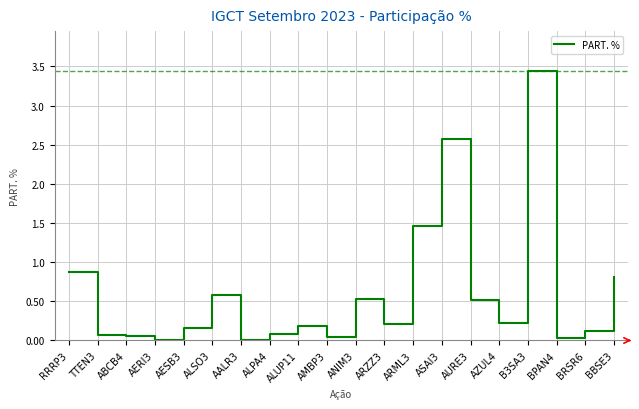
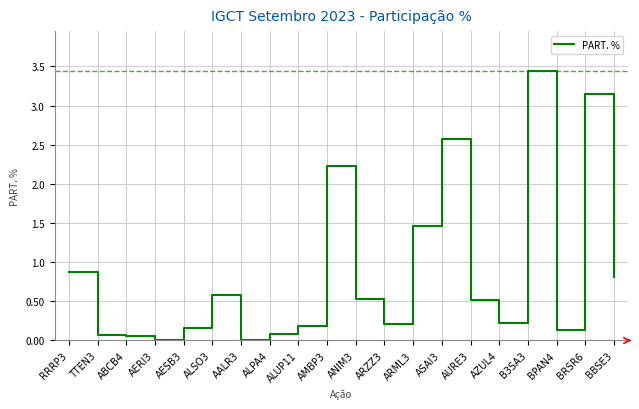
AMBP3: 0.0 -> 2.2
BPAN4: 0.0 -> 0.1
BRSR6: 0.1 -> 3.1
